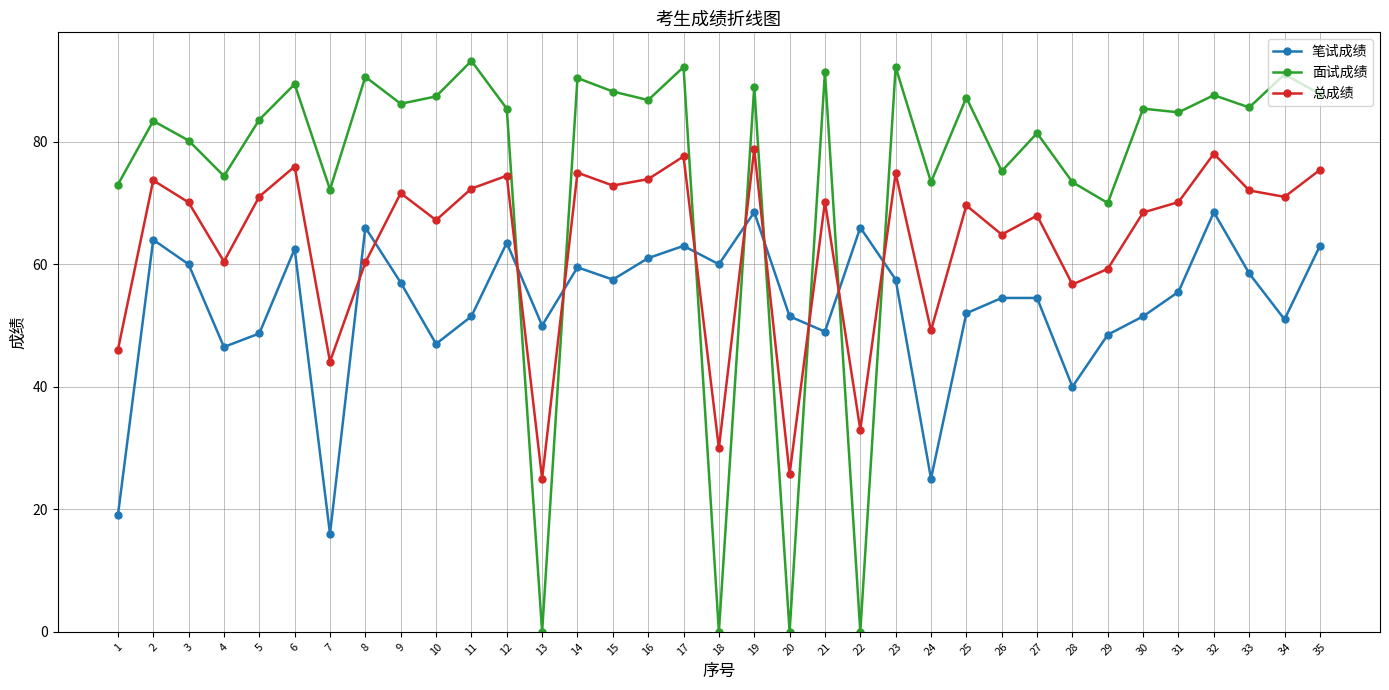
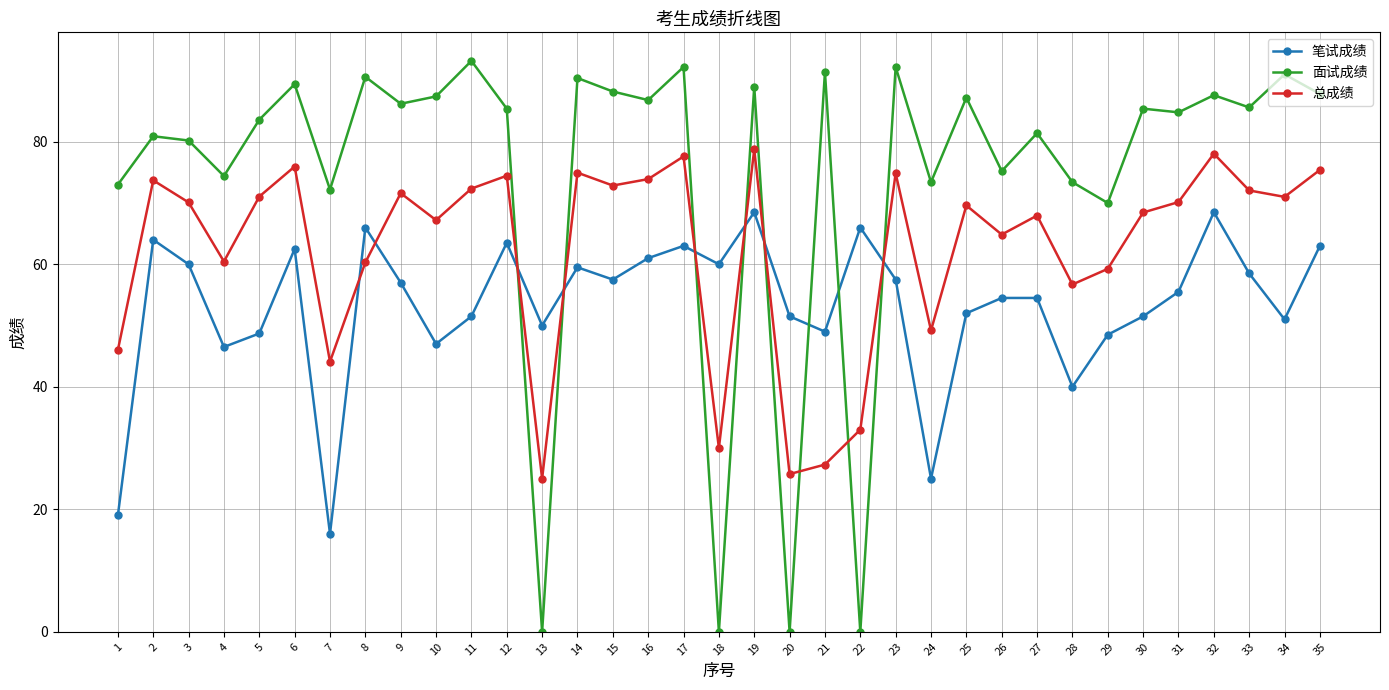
面试成绩, 2: 83 -> 81
总成绩, 21: 70 -> 27
